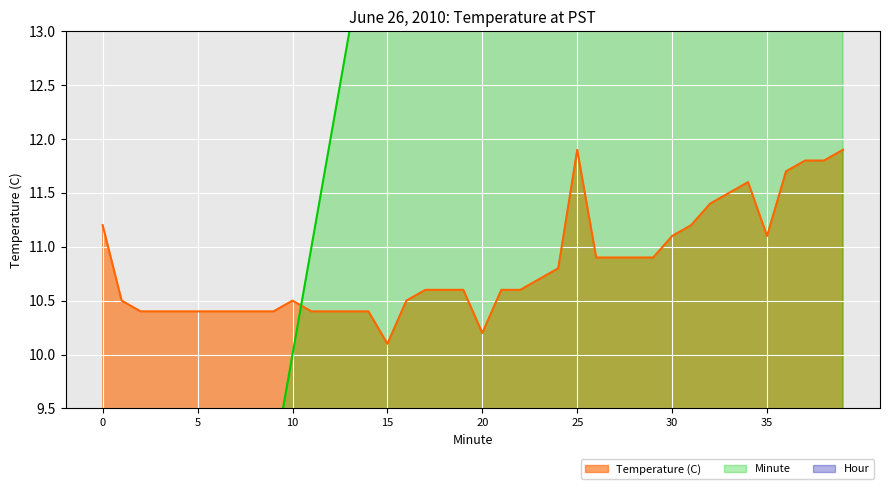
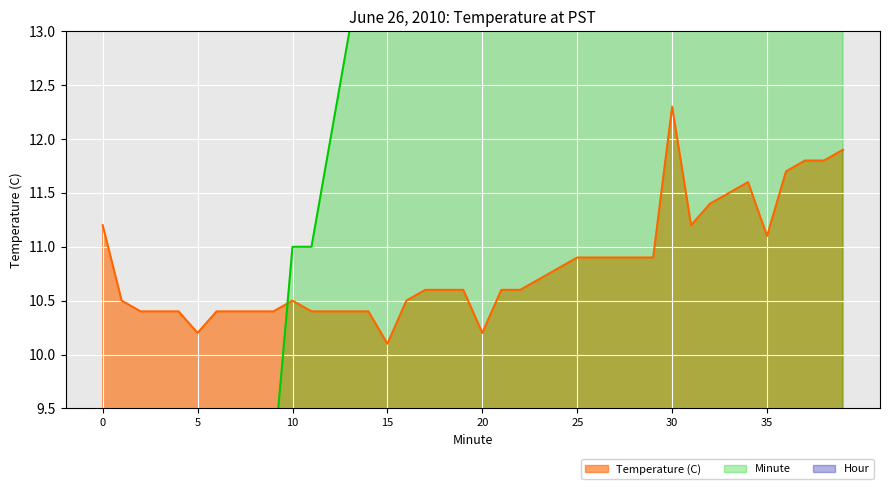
Temperature (C), 5: 10.4 -> 10.2
Minute, 10: 10 -> 11
Temperature (C), 25: 11.9 -> 10.9
Temperature (C), 30: 11.1 -> 12.3
